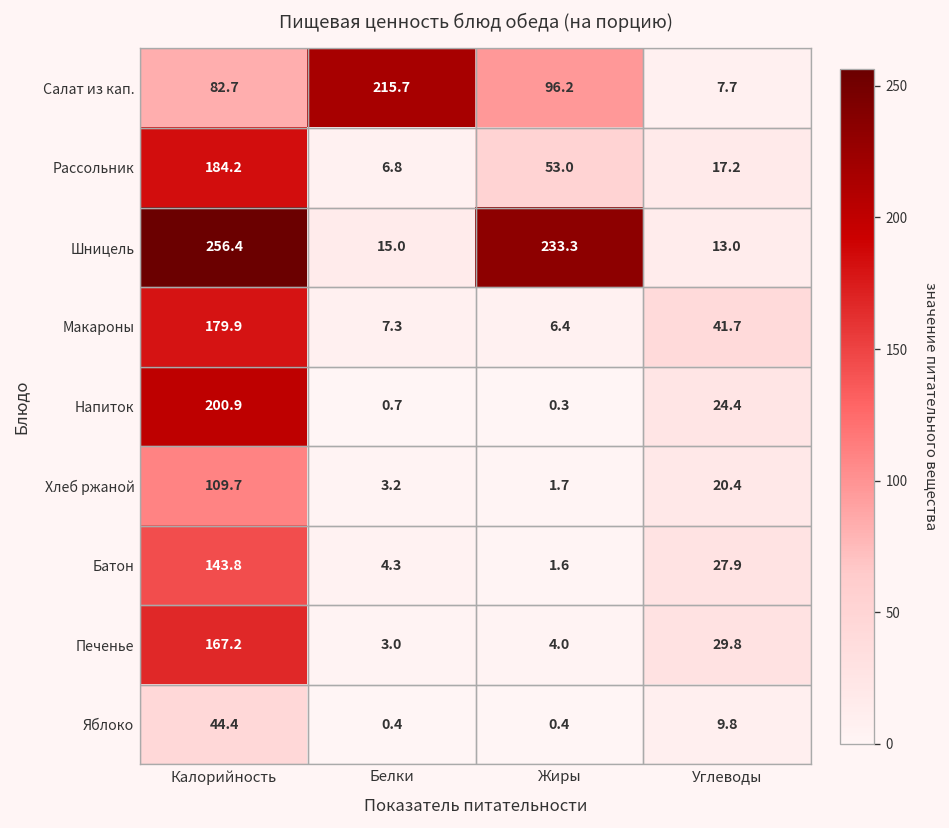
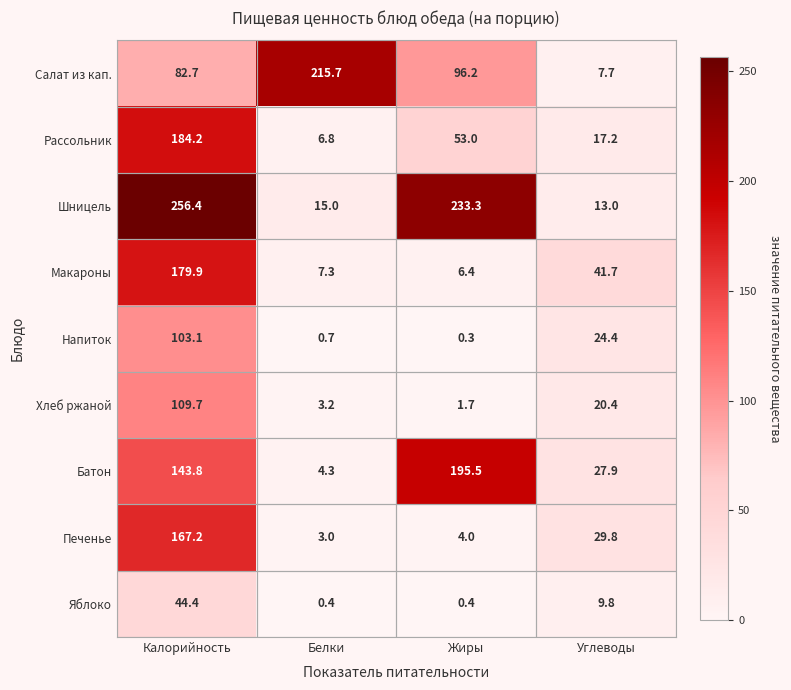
Напиток, Калорийность: 200.9 -> 103.1
Батон, Жиры: 1.6 -> 195.5
